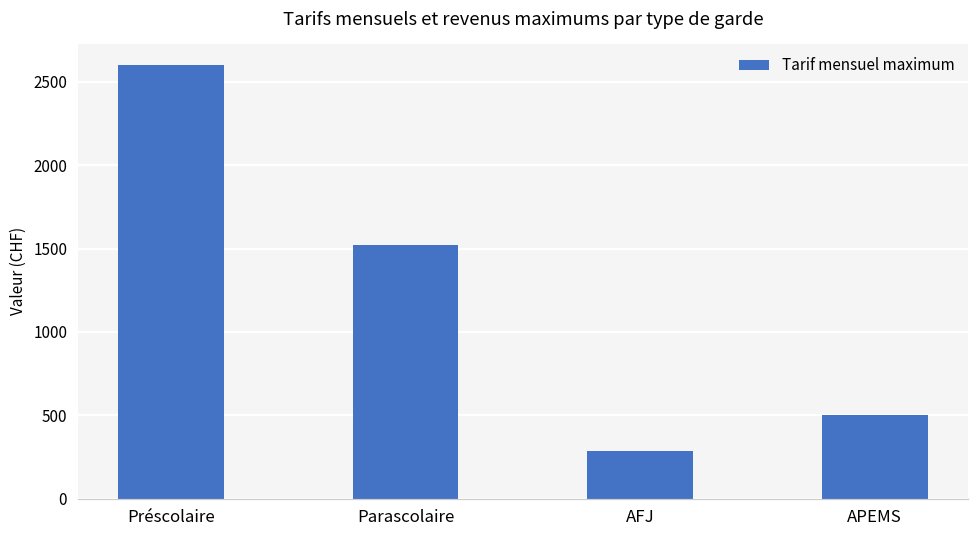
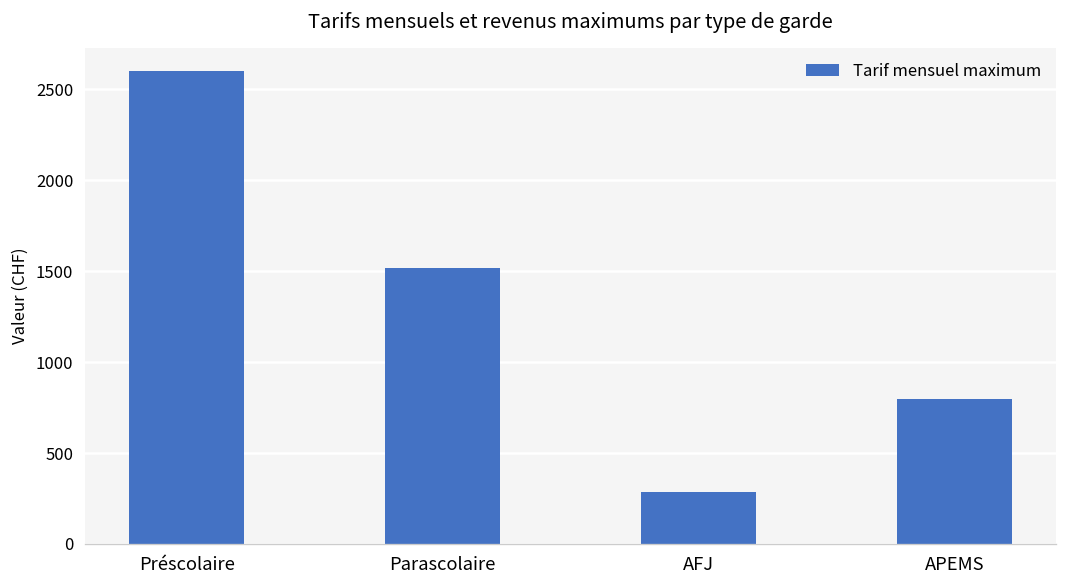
APEMS: 500 -> 800
